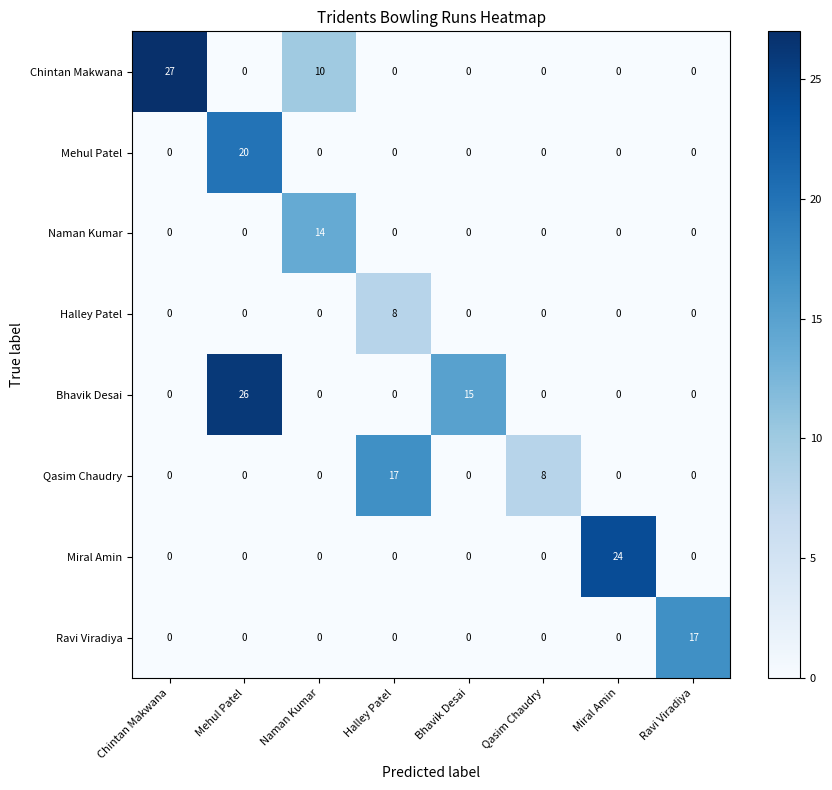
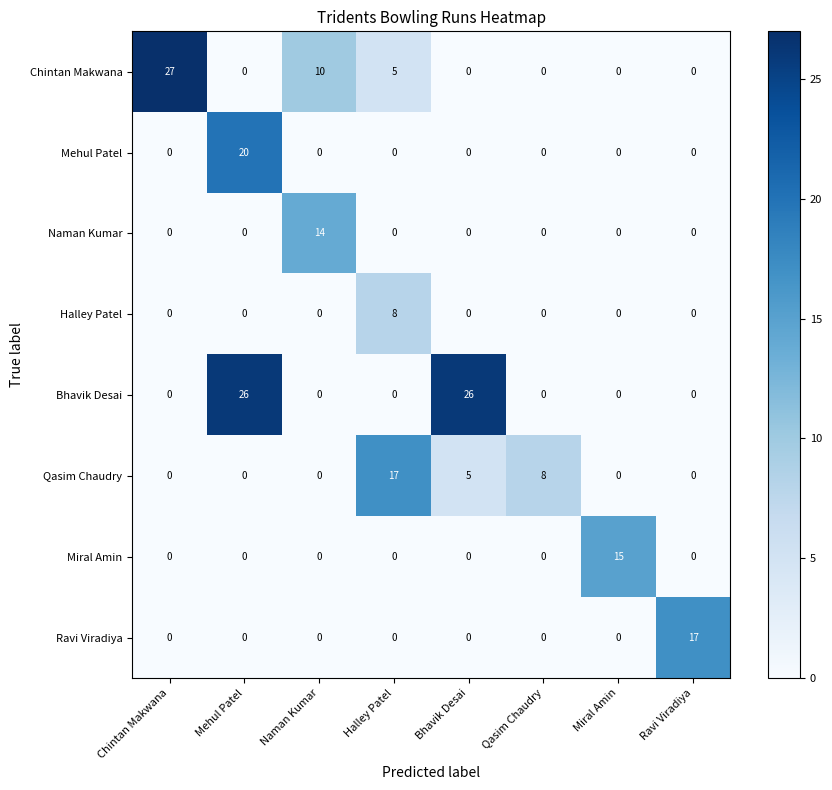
Chintan Makwana, Halley Patel: 0 -> 5
Bhavik Desai, Bhavik Desai: 15 -> 26
Qasim Chaudry, Bhavik Desai: 0 -> 5
Miral Amin, Miral Amin: 24 -> 15
